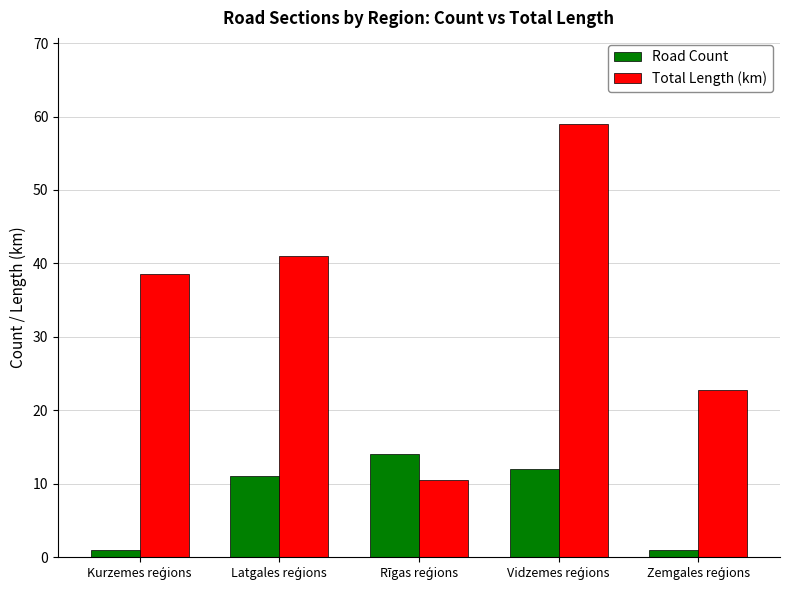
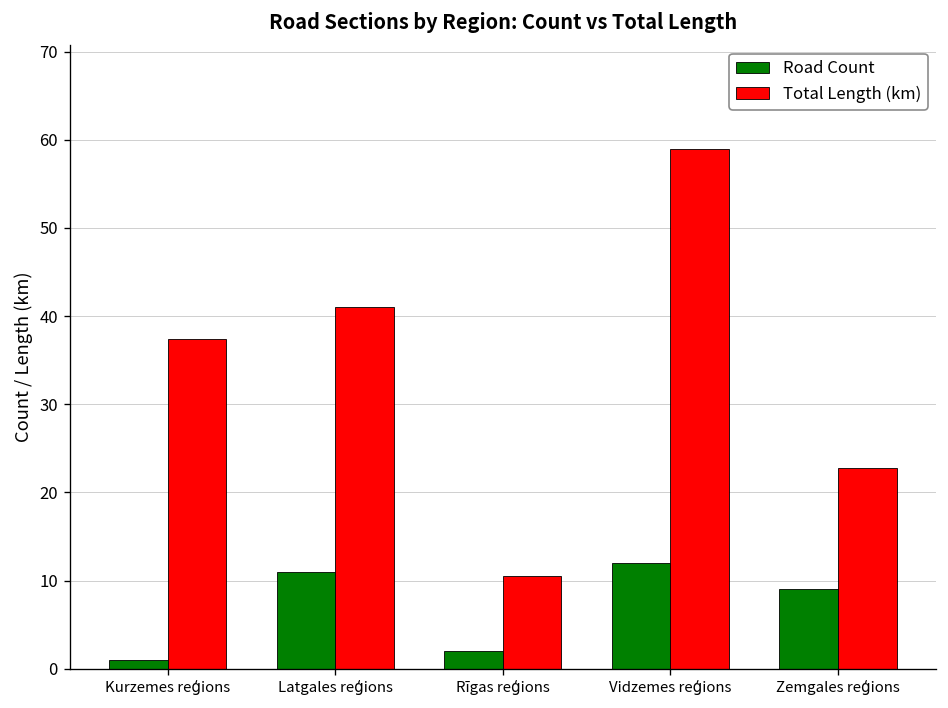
Total Length (km), Kurzemes reģions: 39 -> 37
Road Count, Rīgas reģions: 14 -> 2
Road Count, Zemgales reģions: 1 -> 9
